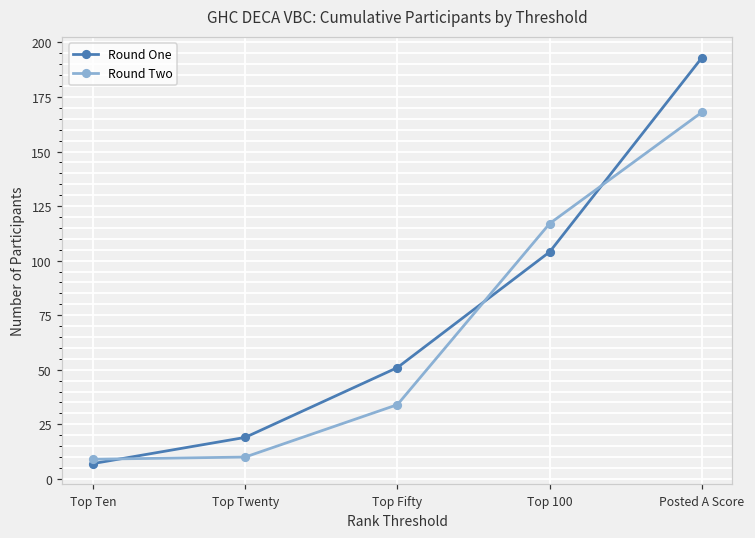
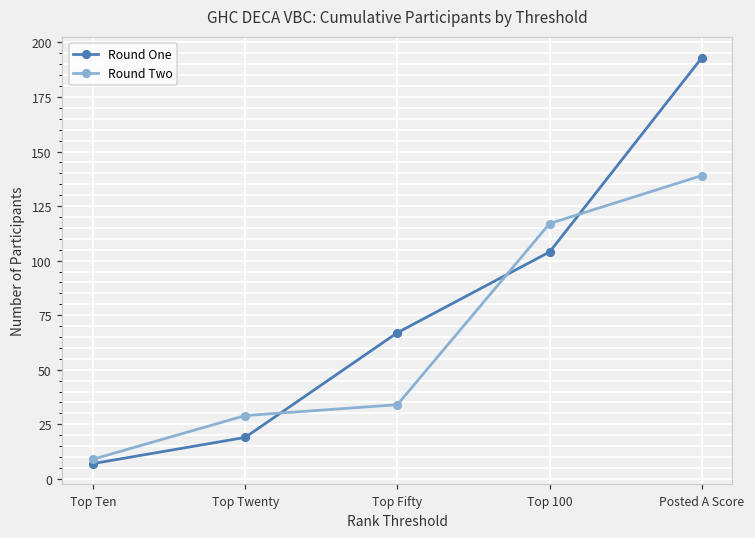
Round Two, Top Twenty: 10 -> 29
Round One, Top Fifty: 51 -> 67
Round Two, Posted A Score: 168 -> 139
